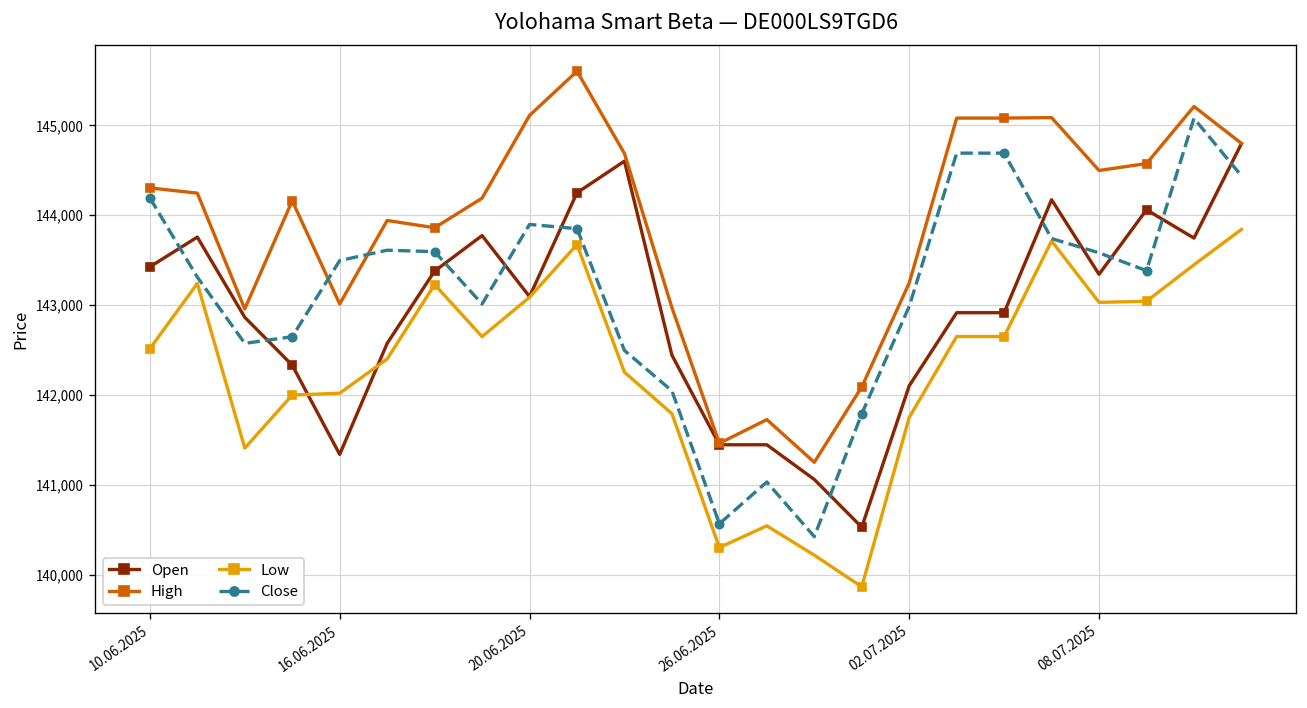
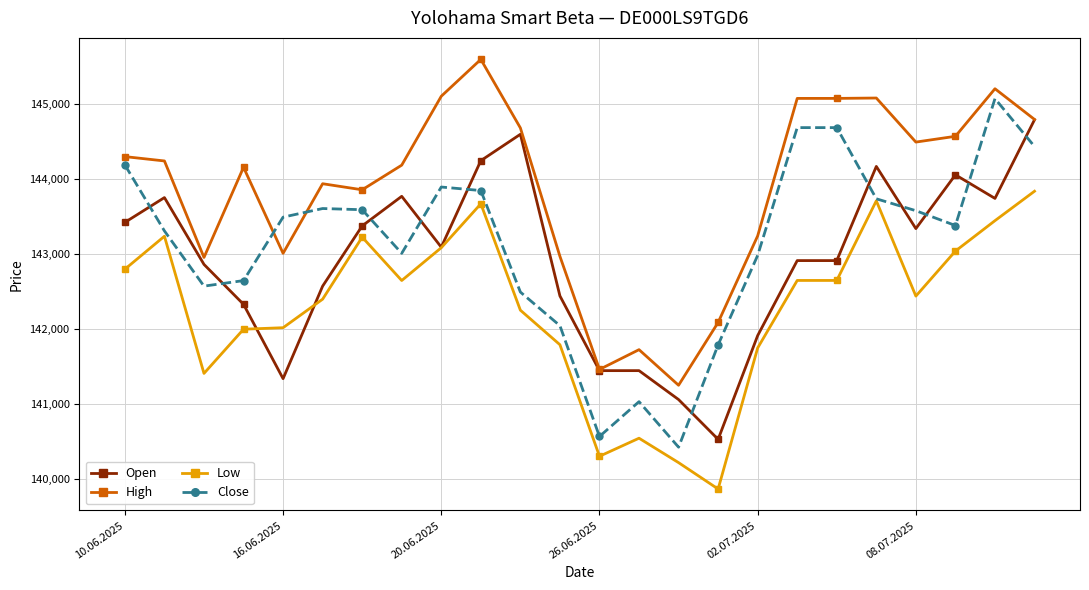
Low, 10.06.2025: 142,500 -> 142,800
Open, 02.07.2025: 142,100 -> 141,900
Low, 08.07.2025: 143,000 -> 142,400
